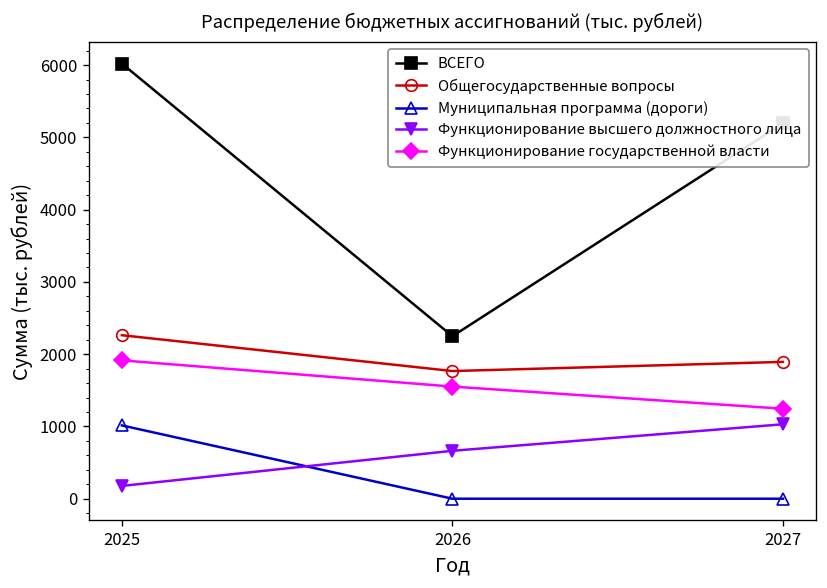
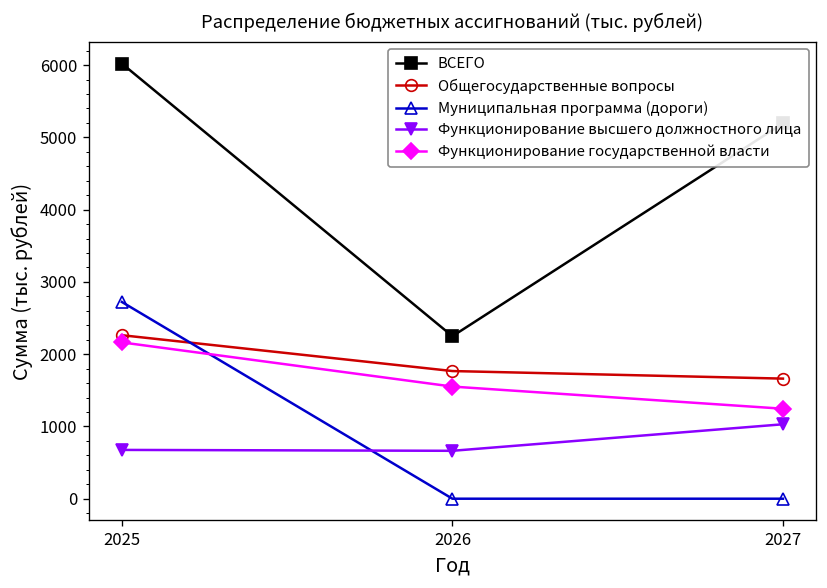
Муниципальная программа (дороги), 2025: 1000 -> 2700
Функционирование высшего должностного лица, 2025: 200 -> 700
Функционирование государственной власти, 2025: 1900 -> 2200
Общегосударственные вопросы, 2027: 1900 -> 1700
